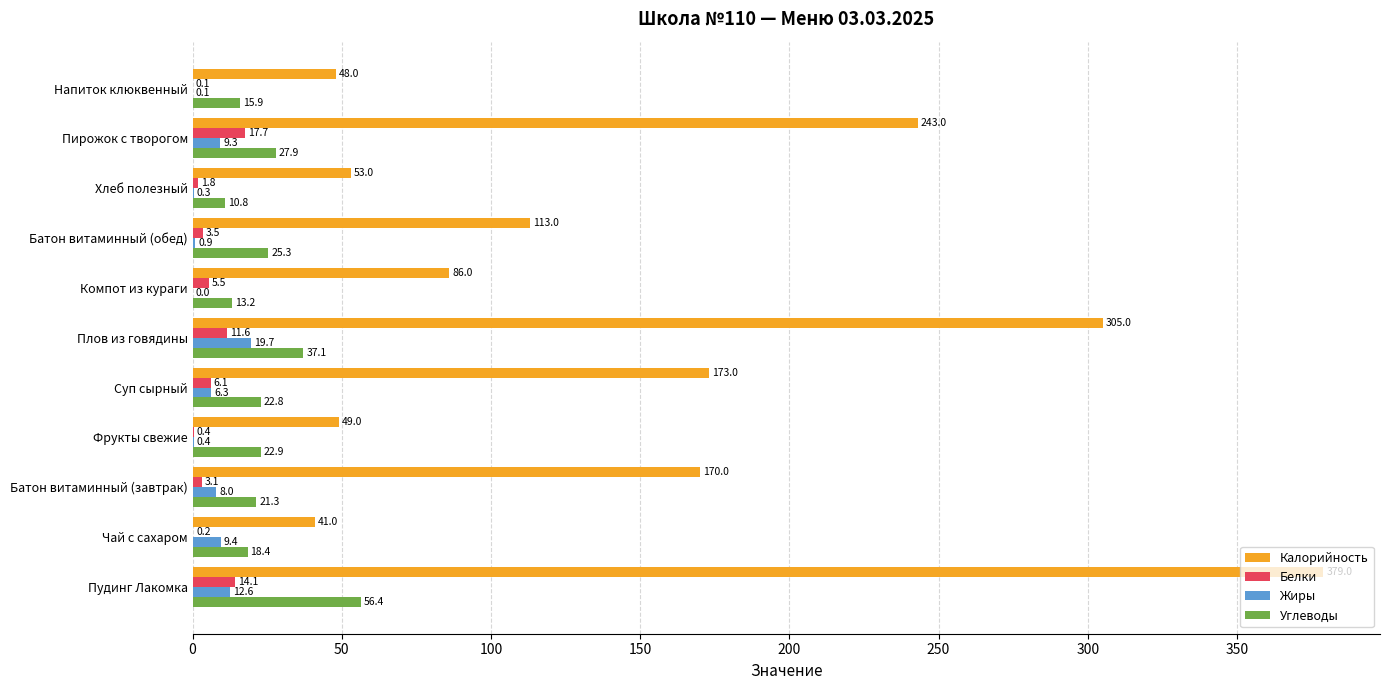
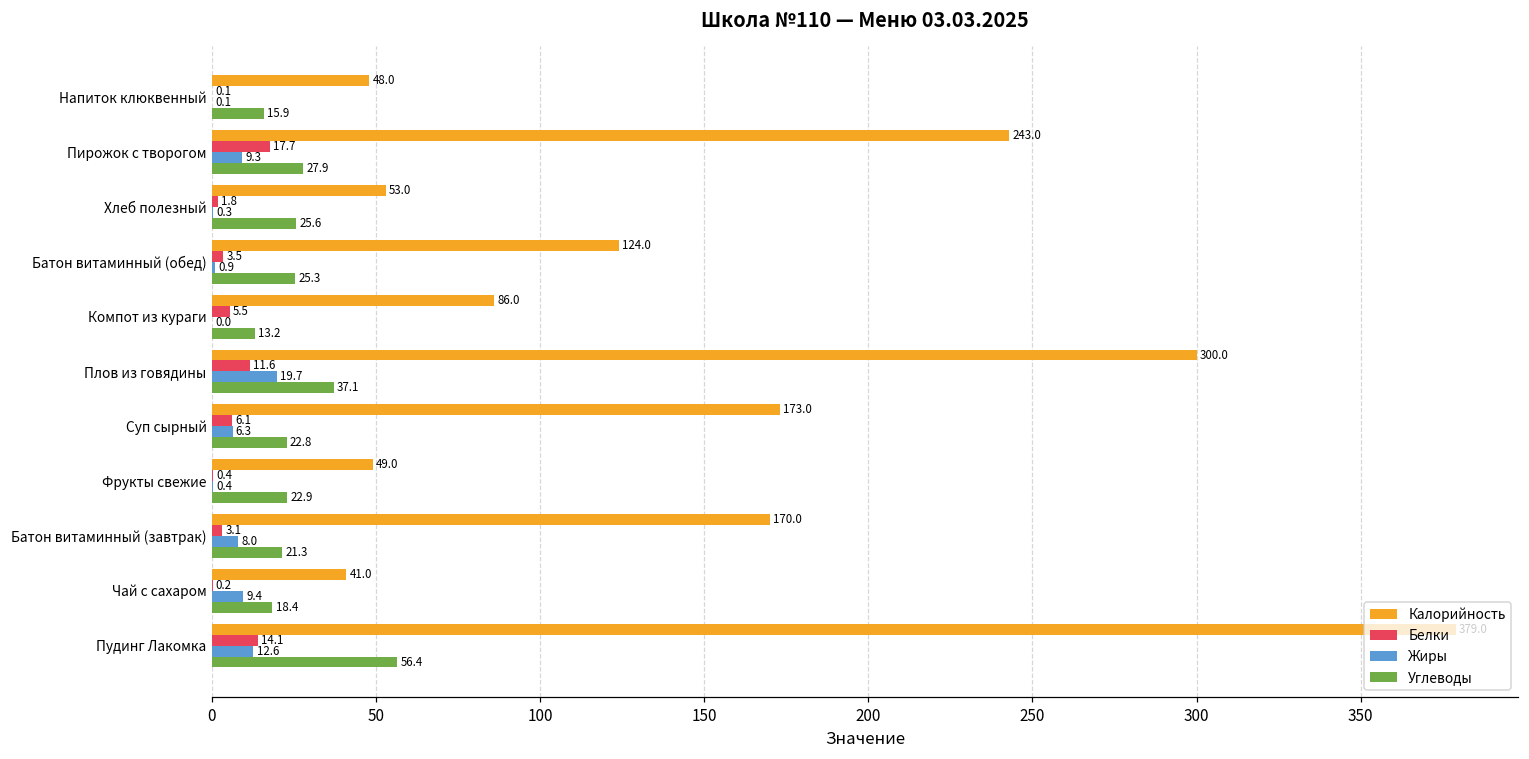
Углеводы, Хлеб полезный: 10.8 -> 25.6
Калорийность, Батон витаминный (обед): 113.0 -> 124.0
Калорийность, Плов из говядины: 305.0 -> 300.0
